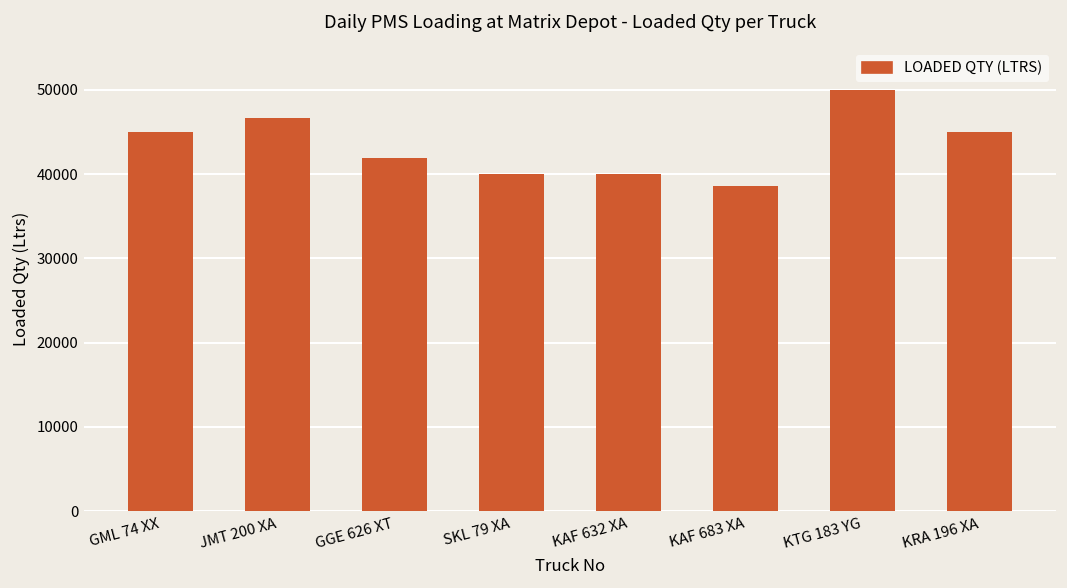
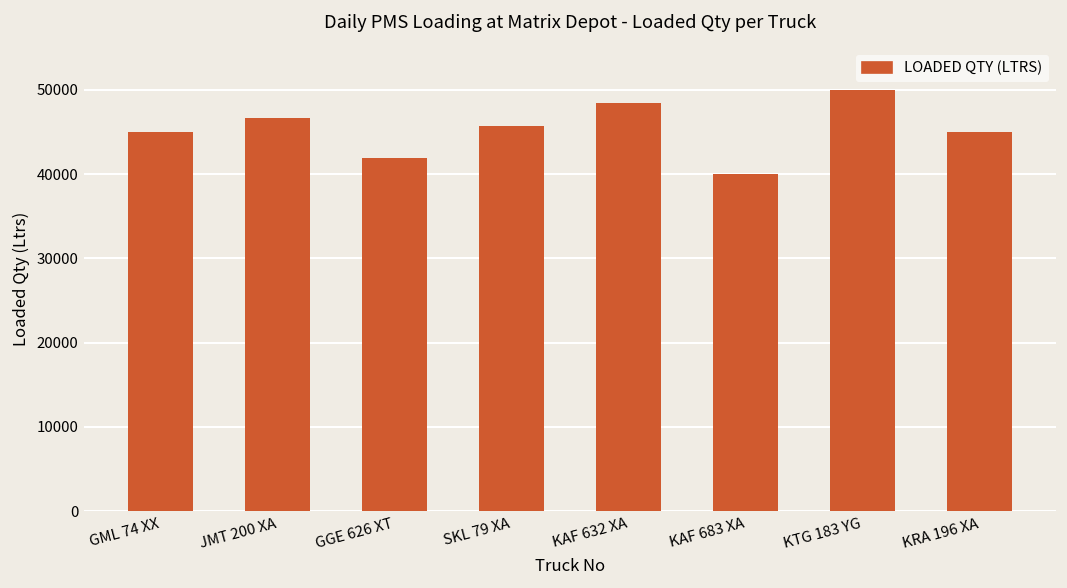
SKL 79 XA: 40000 -> 46000
KAF 632 XA: 40000 -> 48000
KAF 683 XA: 39000 -> 40000
